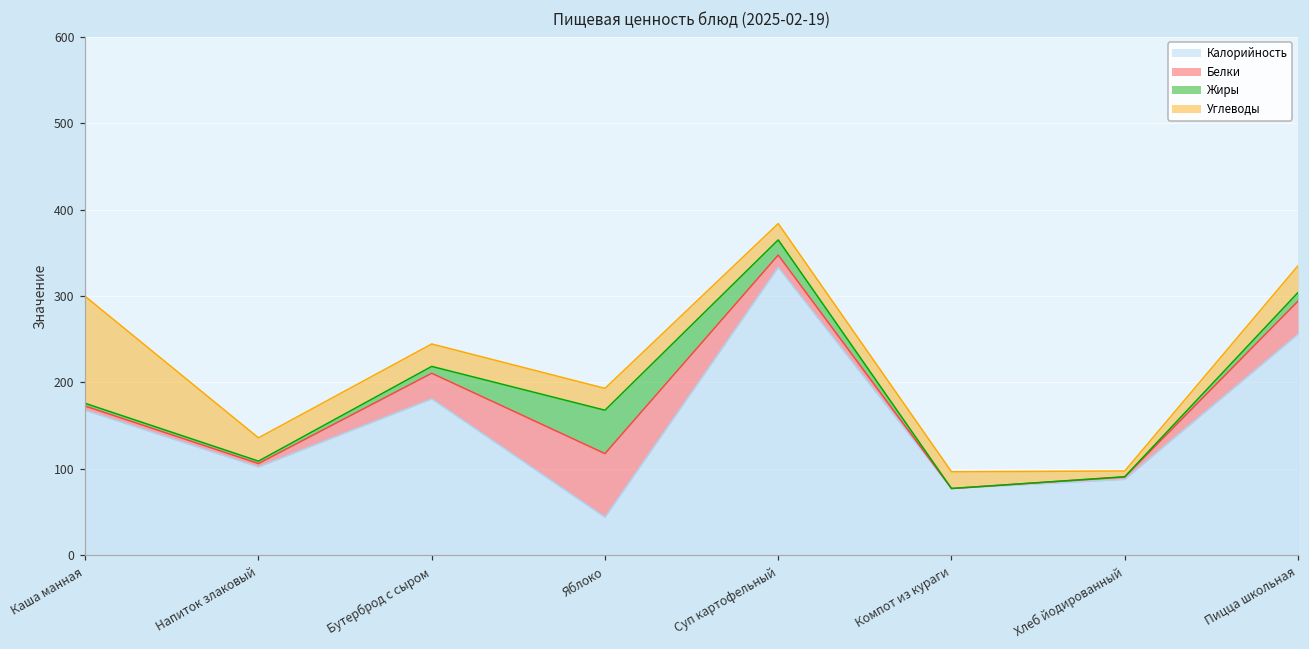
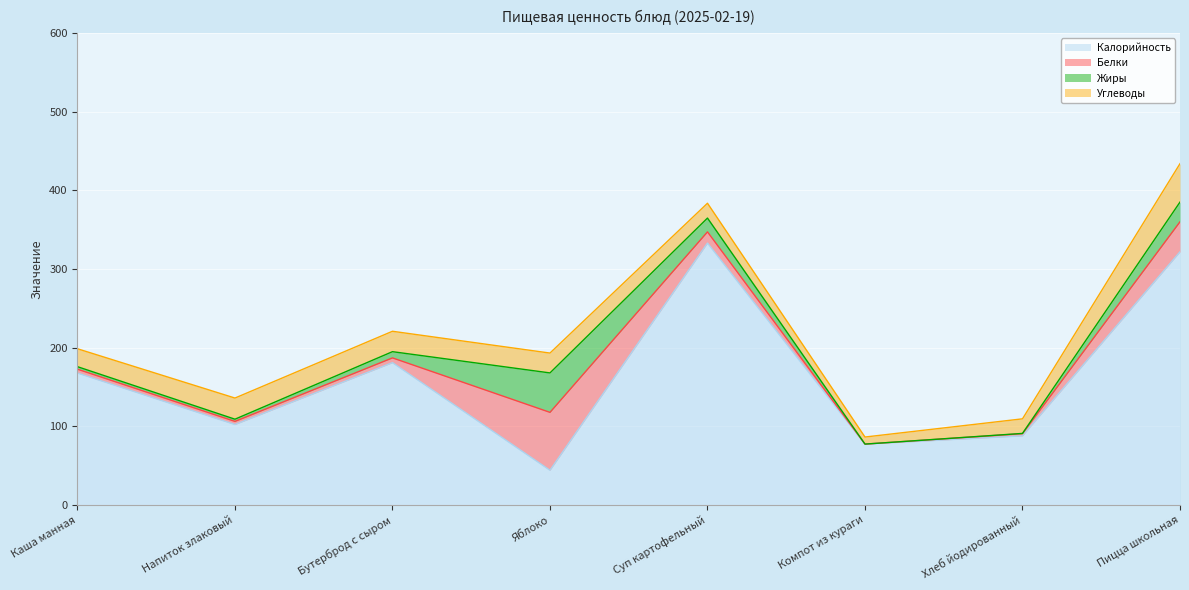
Углеводы, Каша манная: 120 -> 20
Белки, Бутерброд с сыром: 30 -> 10
Углеводы, Компот из кураги: 20 -> 10
Углеводы, Хлеб йодированный: 10 -> 20
Калорийность, Пицца школьная: 260 -> 320
Жиры, Пицца школьная: 10 -> 30
Углеводы, Пицца школьная: 30 -> 50
